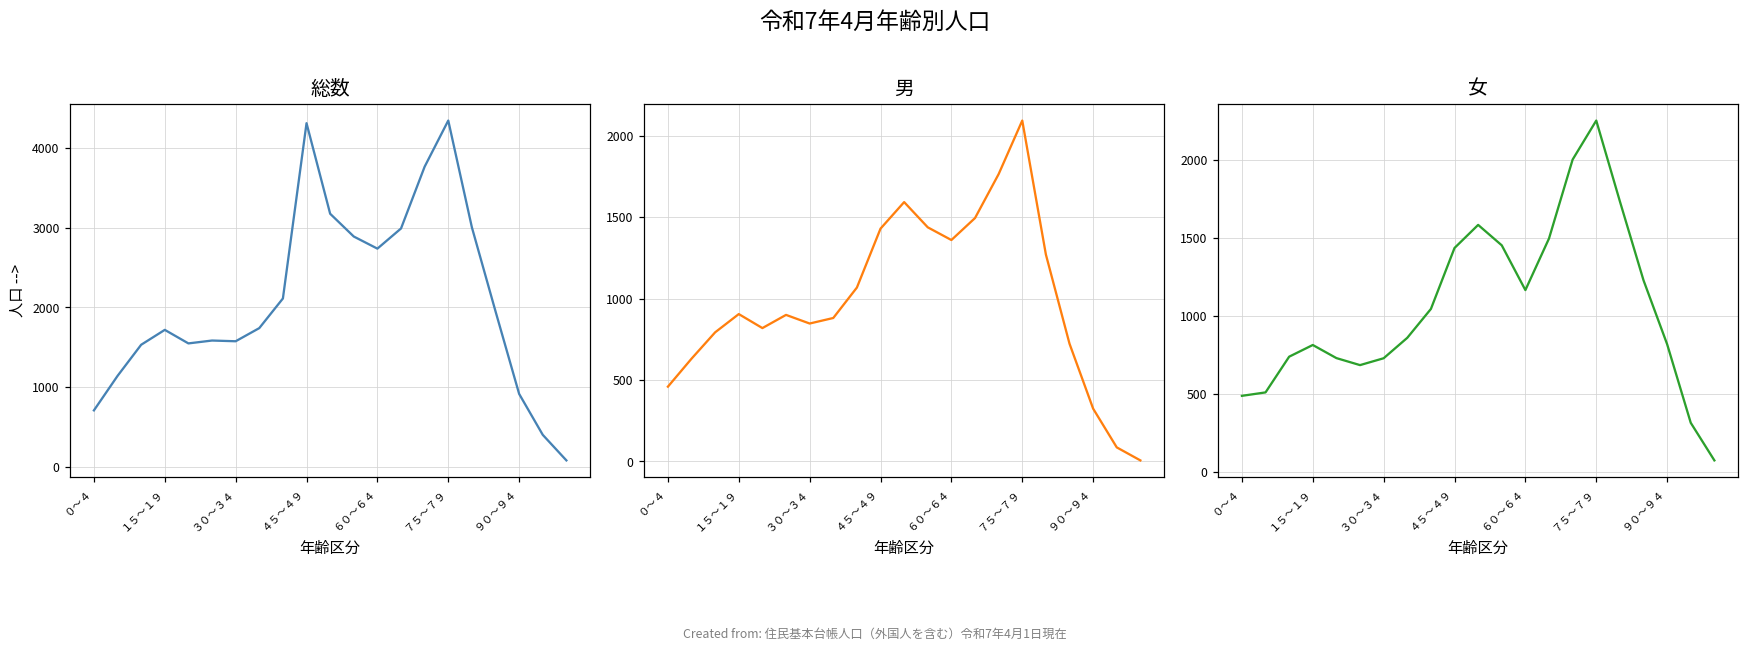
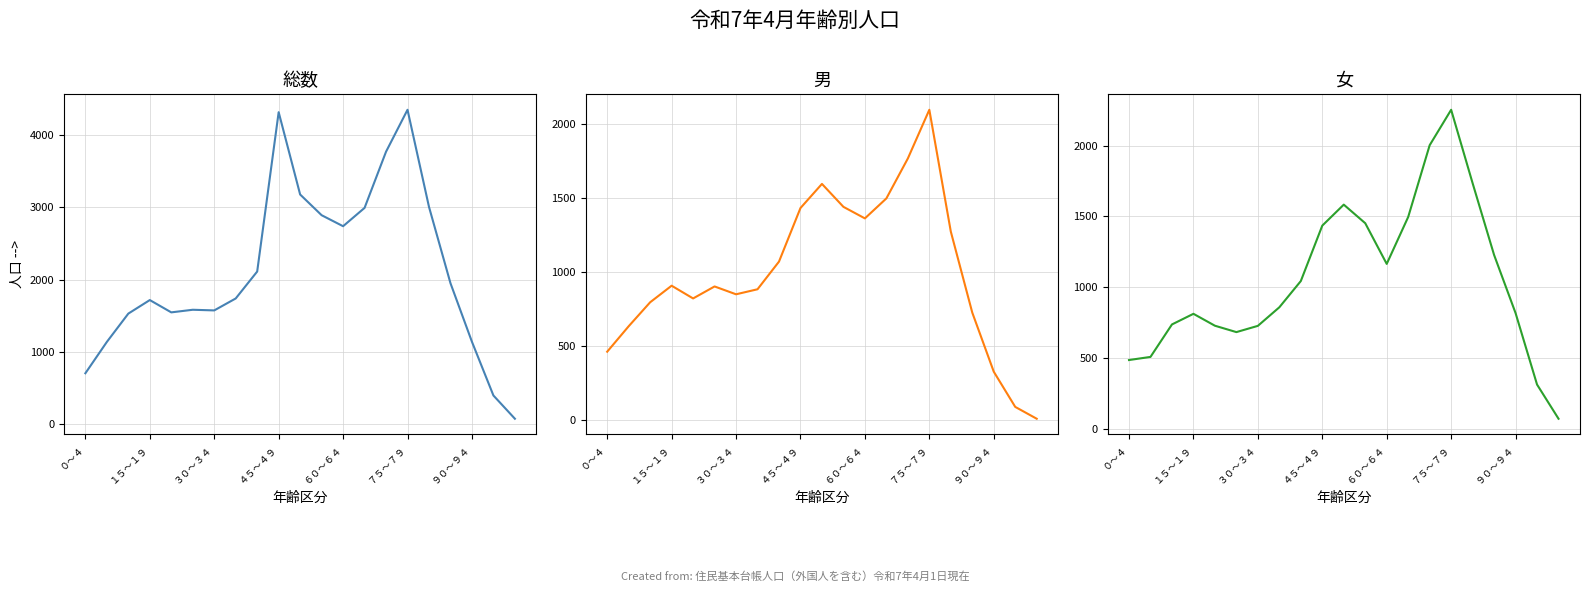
総数, ９０～９４: 900 -> 1100
